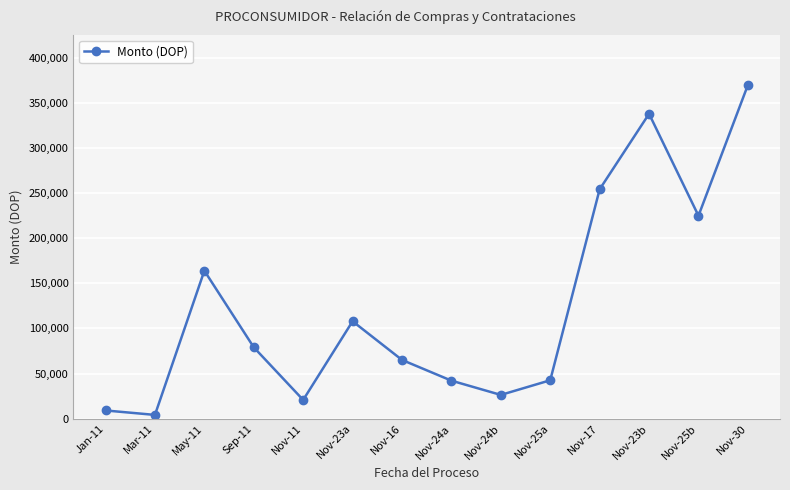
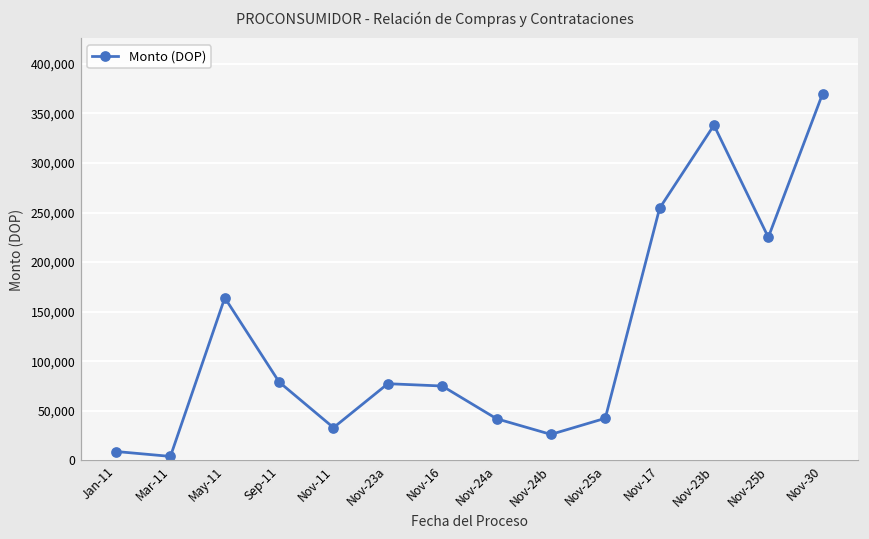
Nov-11: 20,000 -> 30,000
Nov-23a: 110,000 -> 80,000
Nov-16: 70,000 -> 80,000
